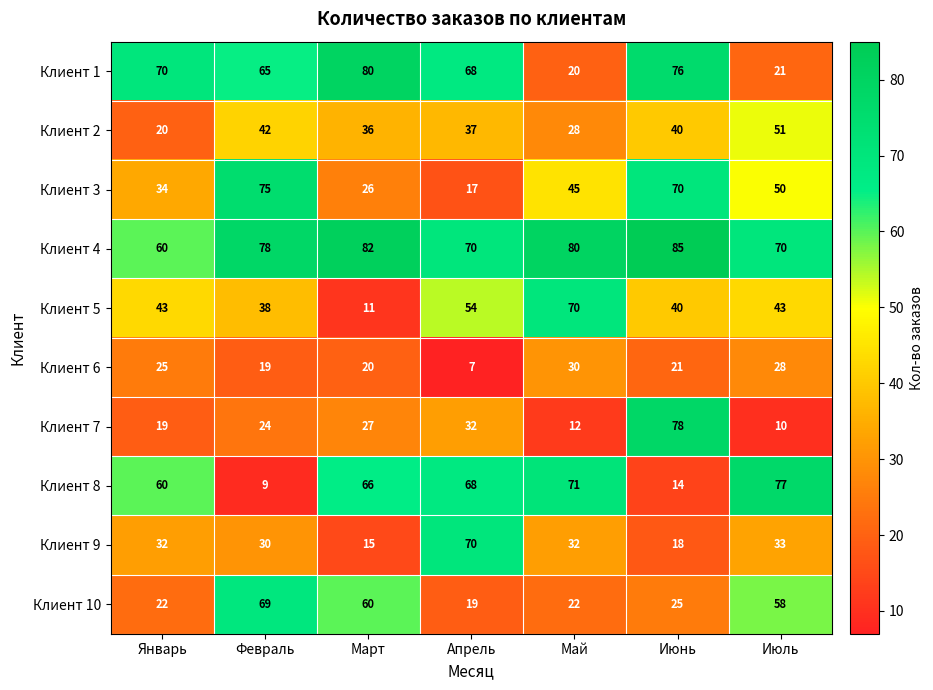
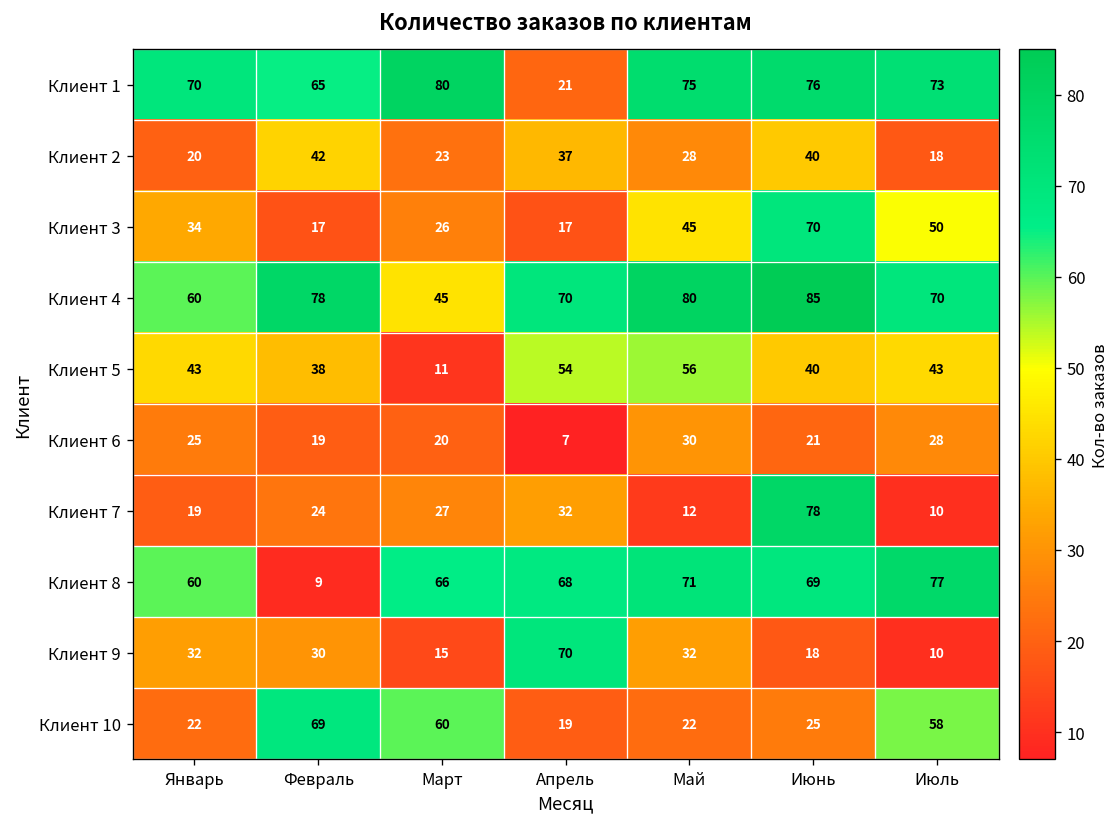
Клиент 1, Апрель: 68 -> 21
Клиент 1, Май: 20 -> 75
Клиент 1, Июль: 21 -> 73
Клиент 2, Март: 36 -> 23
Клиент 2, Июль: 51 -> 18
Клиент 3, Февраль: 75 -> 17
Клиент 4, Март: 82 -> 45
Клиент 5, Май: 70 -> 56
Клиент 8, Июнь: 14 -> 69
Клиент 9, Июль: 33 -> 10
